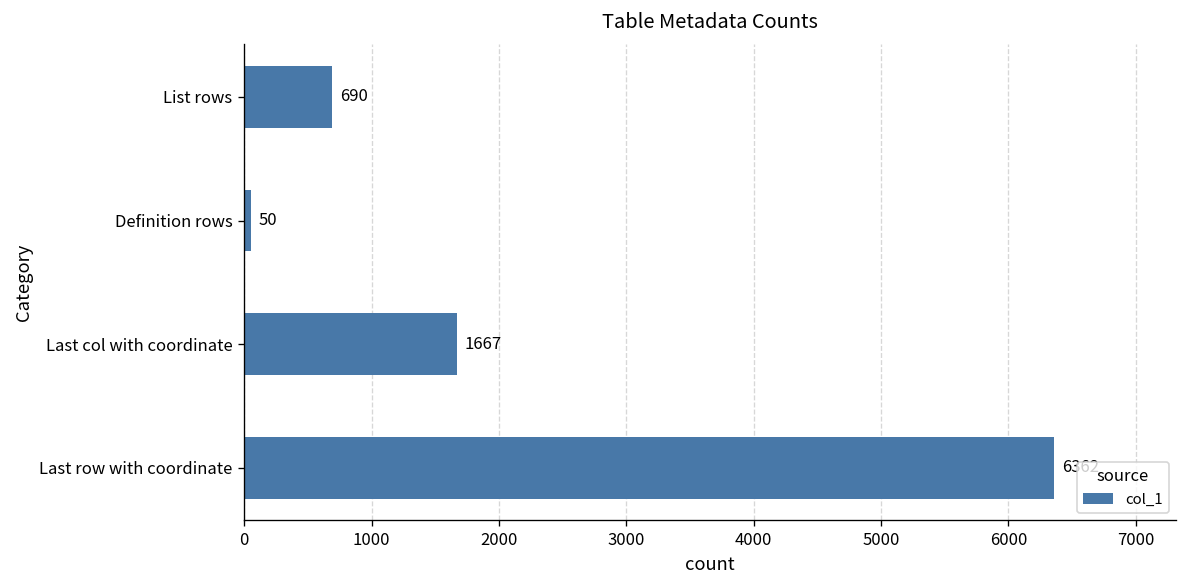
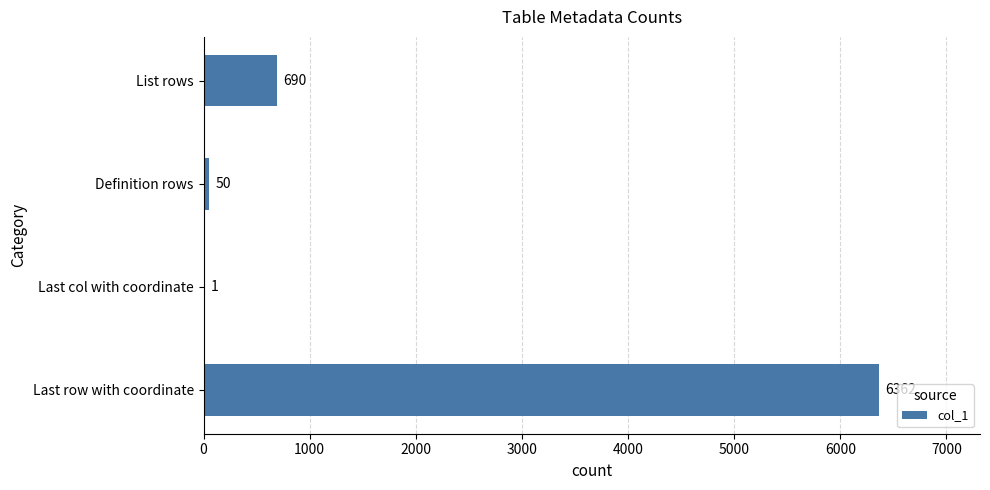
Last col with coordinate: 1667 -> 1
